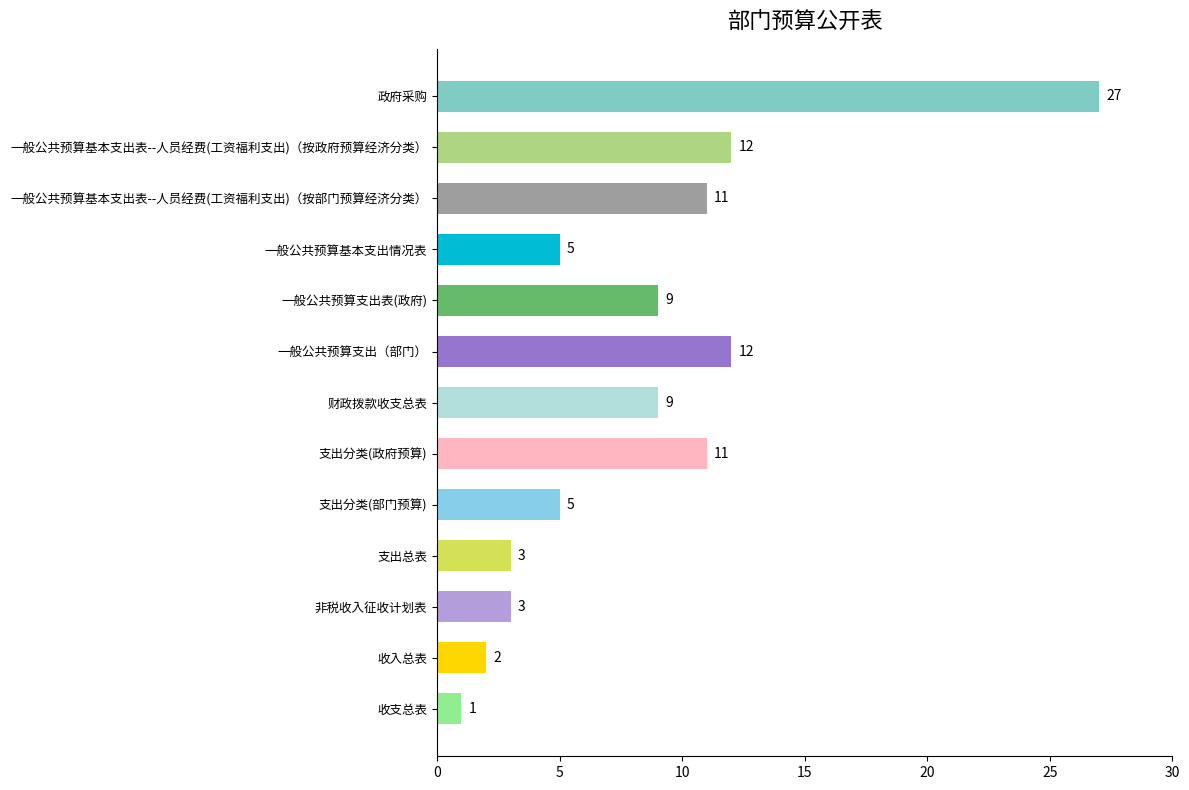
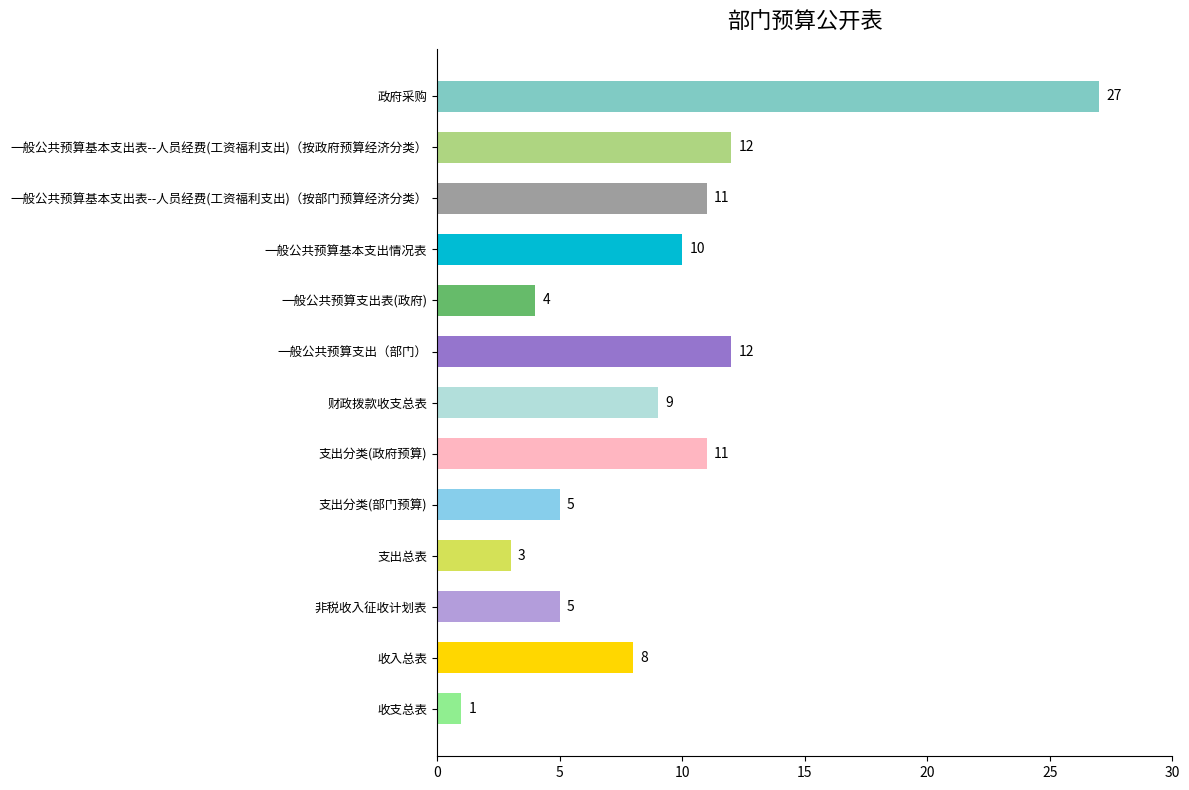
一般公共预算基本支出情况表: 5 -> 10
一般公共预算支出表(政府): 9 -> 4
非税收入征收计划表: 3 -> 5
收入总表: 2 -> 8
